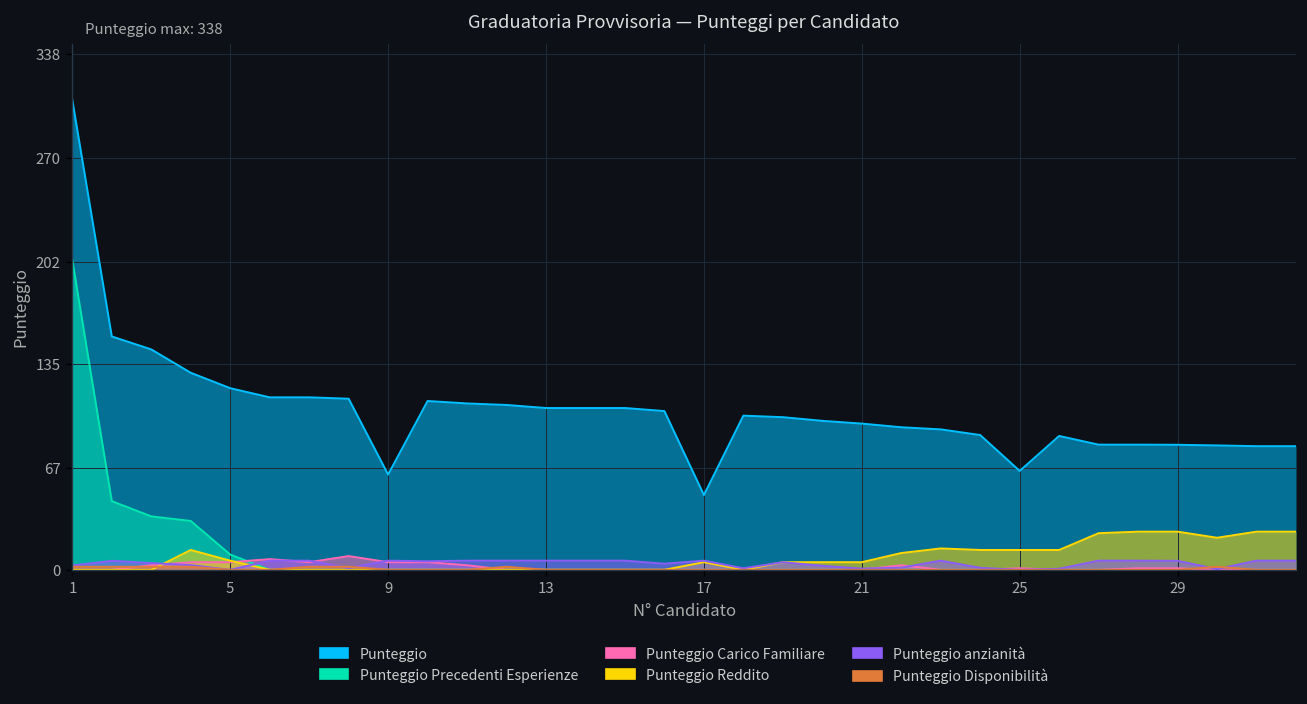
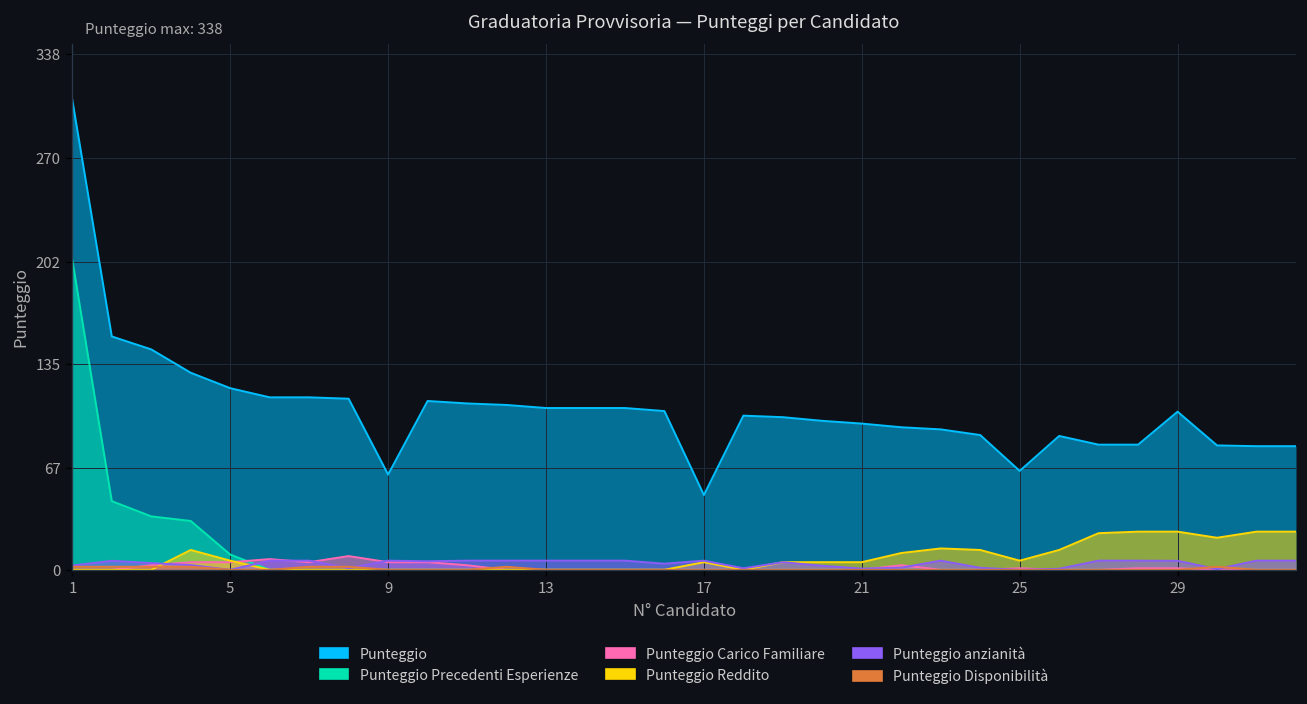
Punteggio Reddito, 25: 13 -> 6
Punteggio, 29: 82 -> 104
